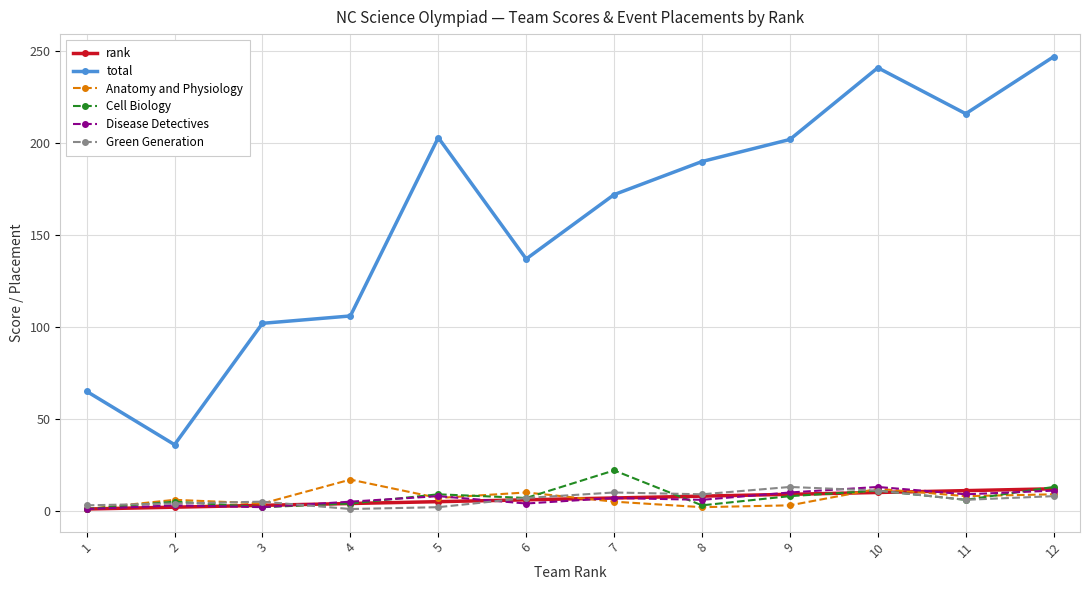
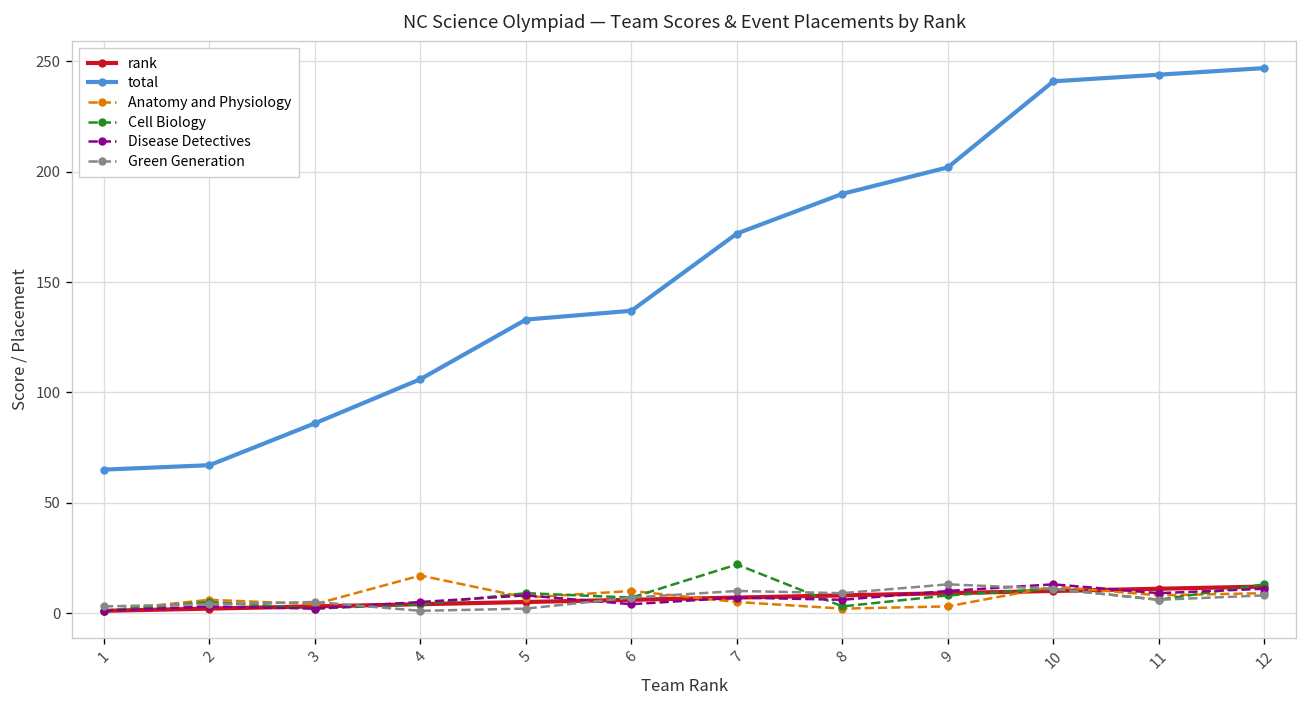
total, 2: 36 -> 67
total, 3: 102 -> 86
total, 5: 203 -> 133
total, 11: 216 -> 244
